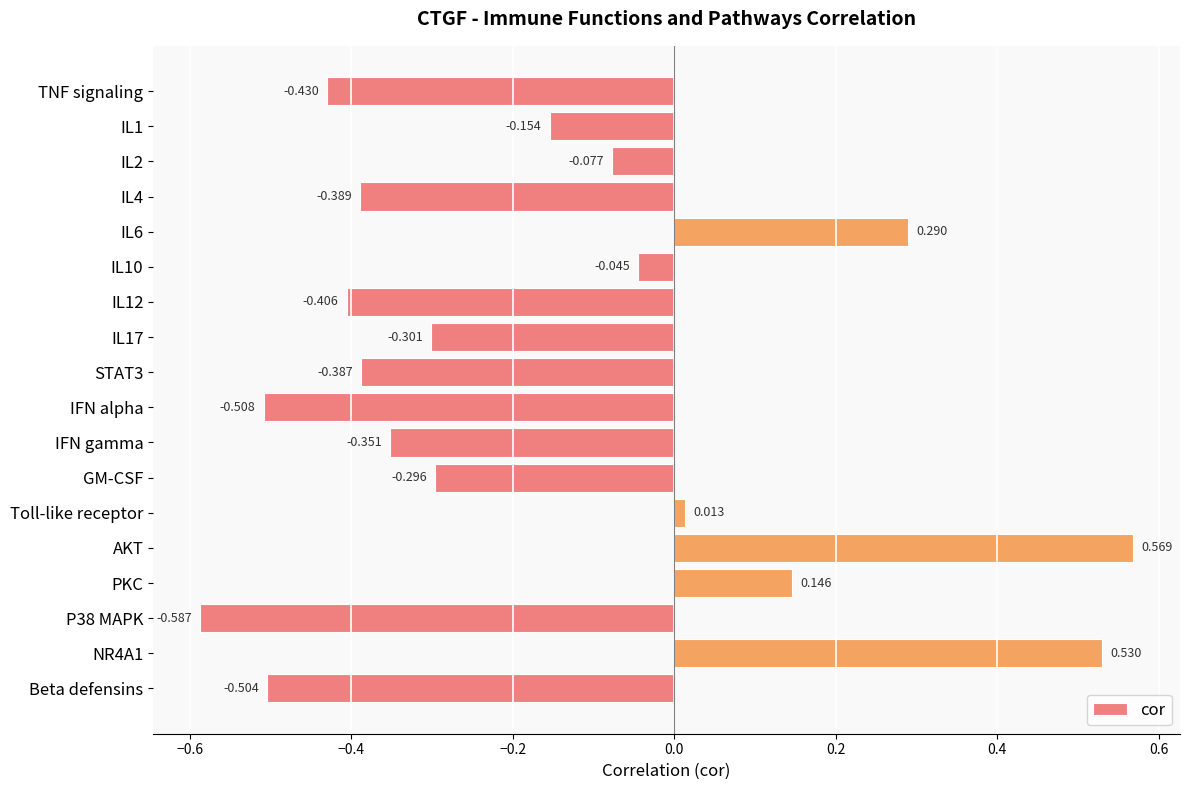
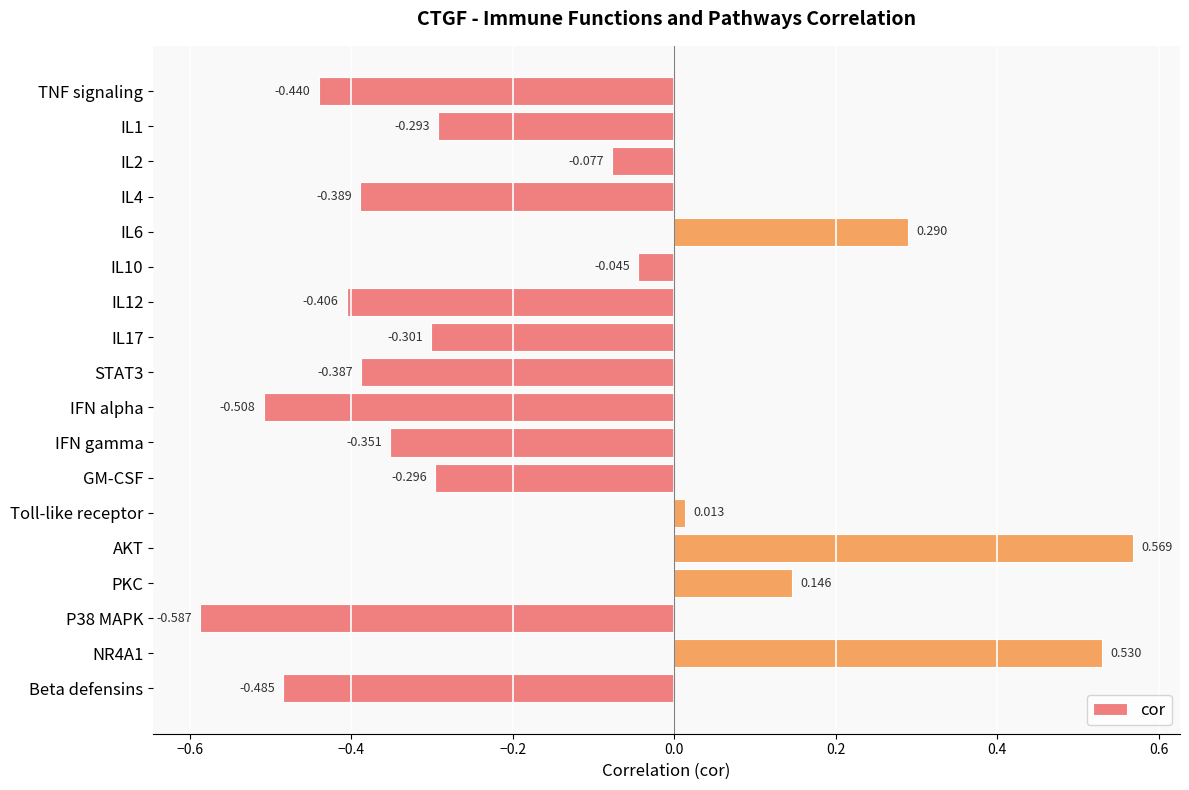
TNF signaling: -0.430 -> -0.440
IL1: -0.154 -> -0.293
Beta defensins: -0.504 -> -0.485
